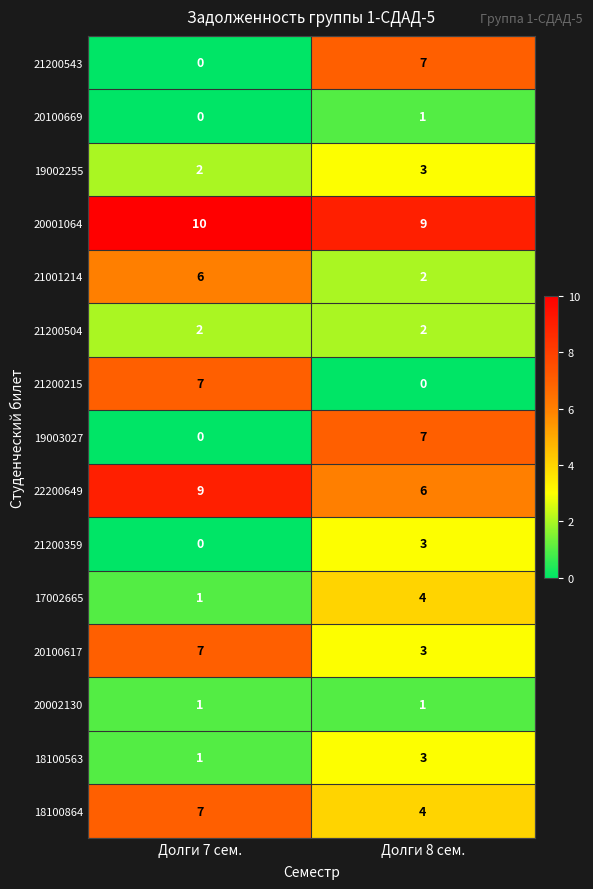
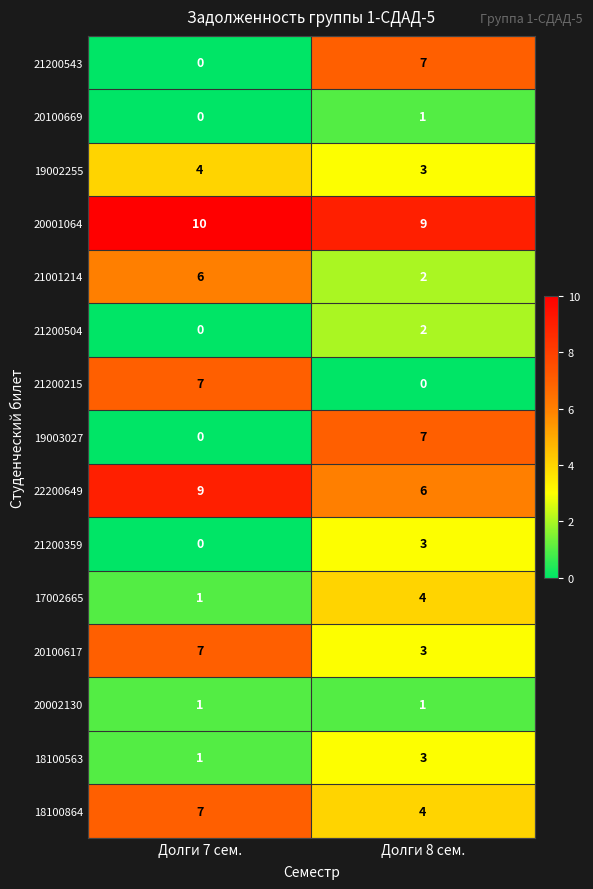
19002255, Долги 7 сем.: 2 -> 4
21200504, Долги 7 сем.: 2 -> 0
